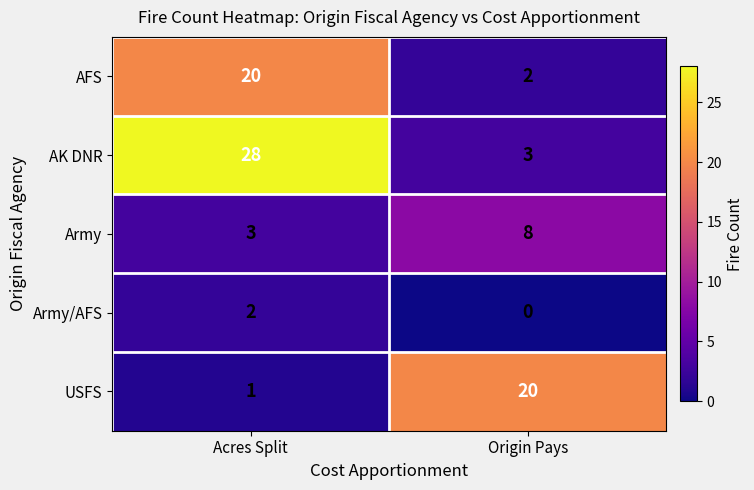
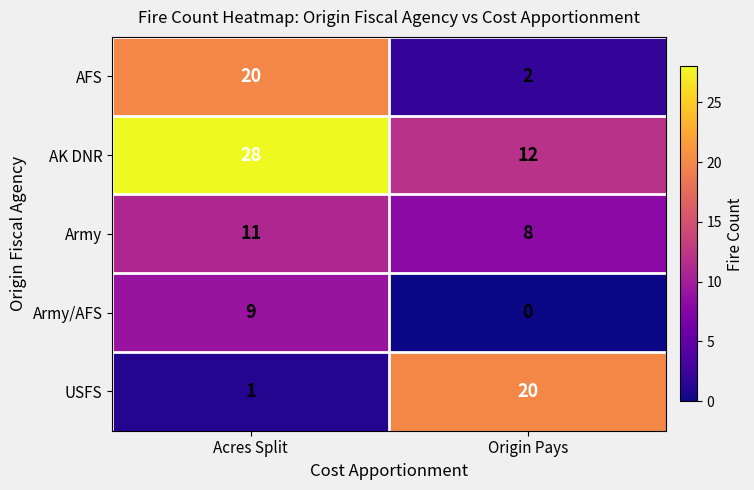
AK DNR, Origin Pays: 3 -> 12
Army, Acres Split: 3 -> 11
Army/AFS, Acres Split: 2 -> 9
